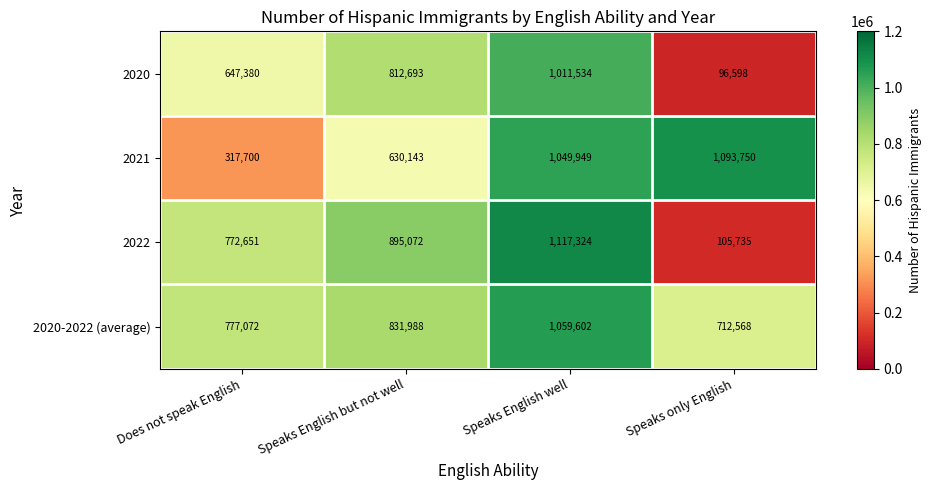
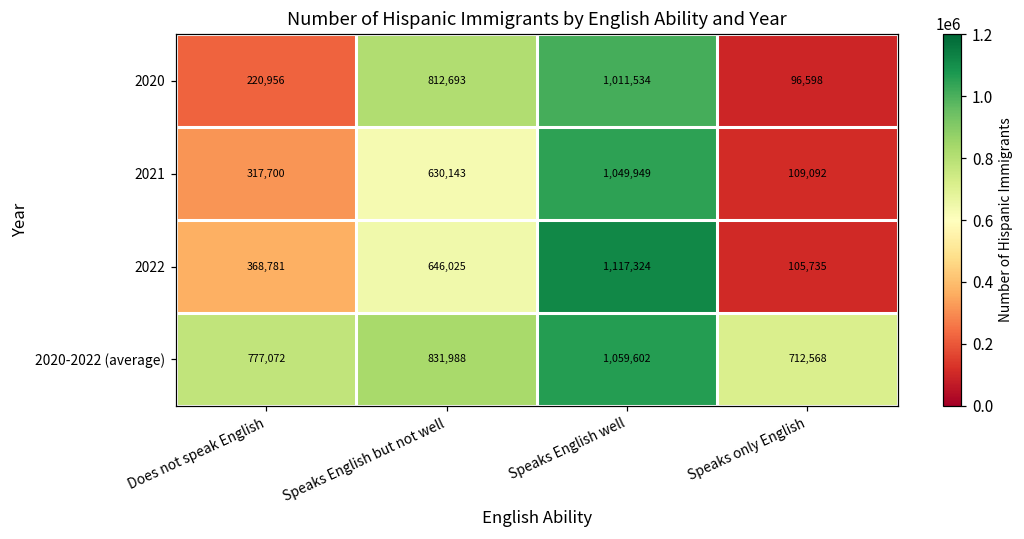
2020, Does not speak English: 647,380 -> 220,956
2021, Speaks only English: 1,093,750 -> 109,092
2022, Does not speak English: 772,651 -> 368,781
2022, Speaks English but not well: 895,072 -> 646,025
